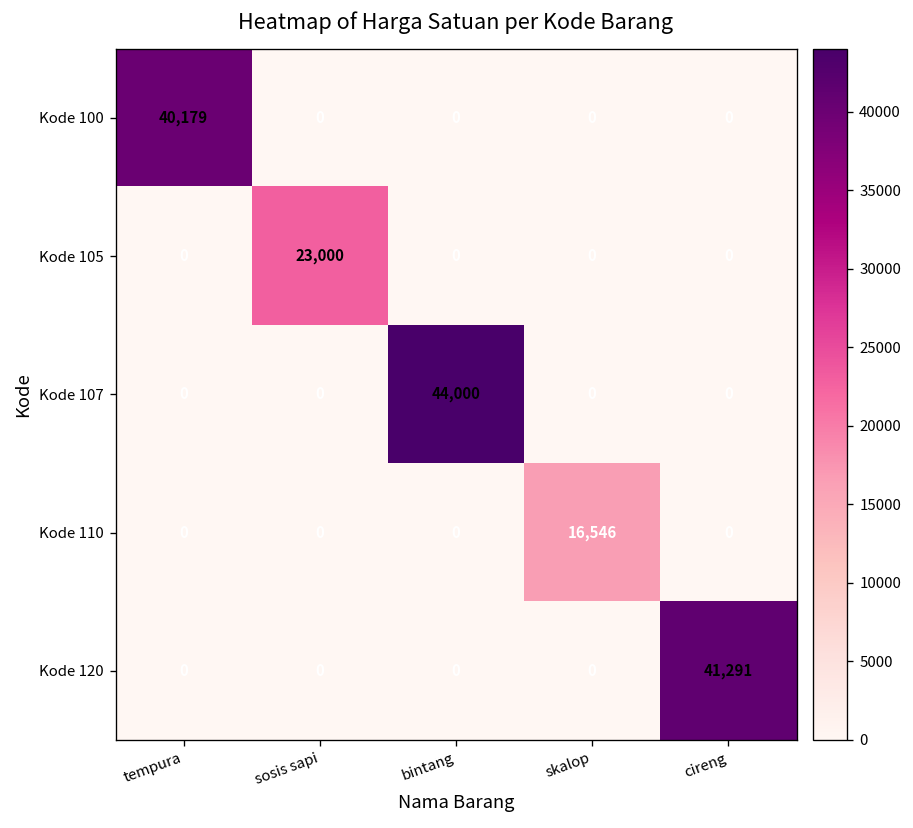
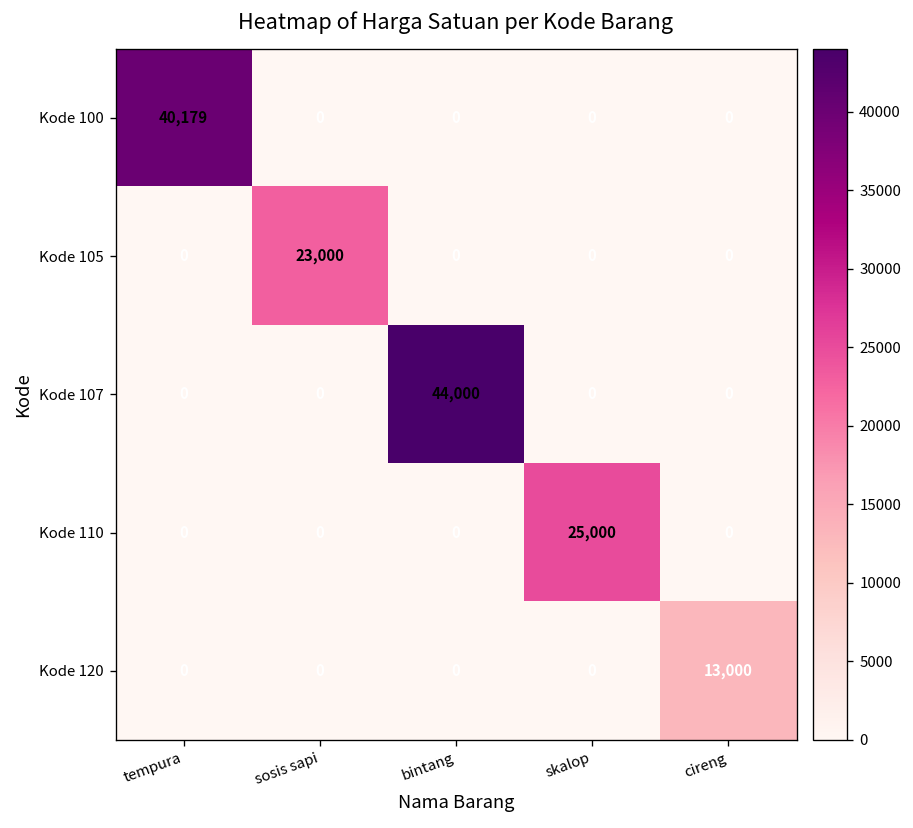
Kode 110, skalop: 16,546 -> 25,000
Kode 120, cireng: 41,291 -> 13,000
